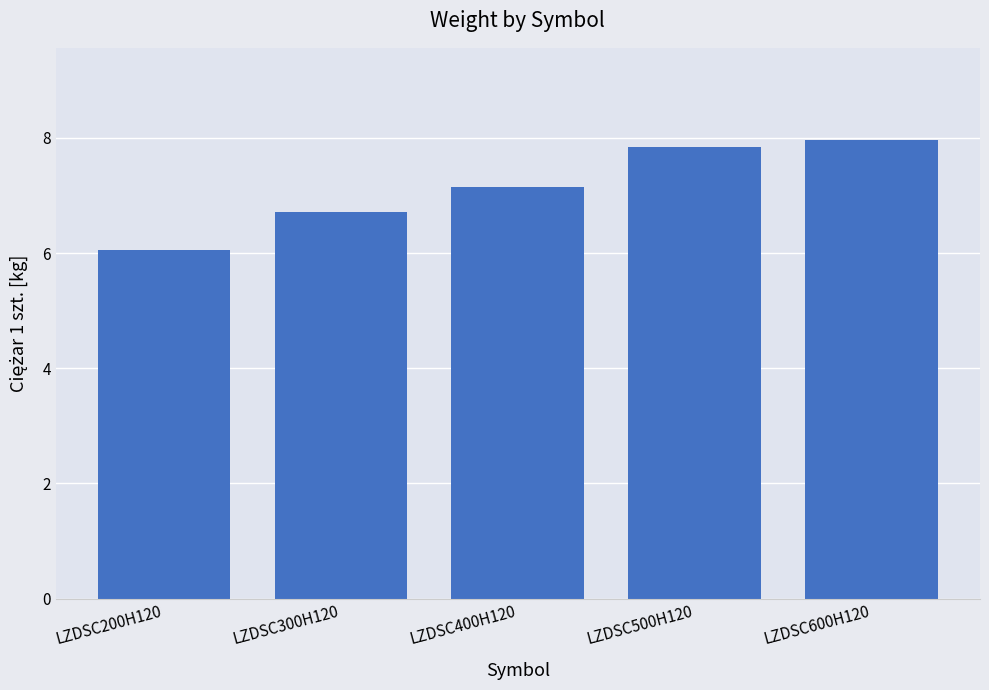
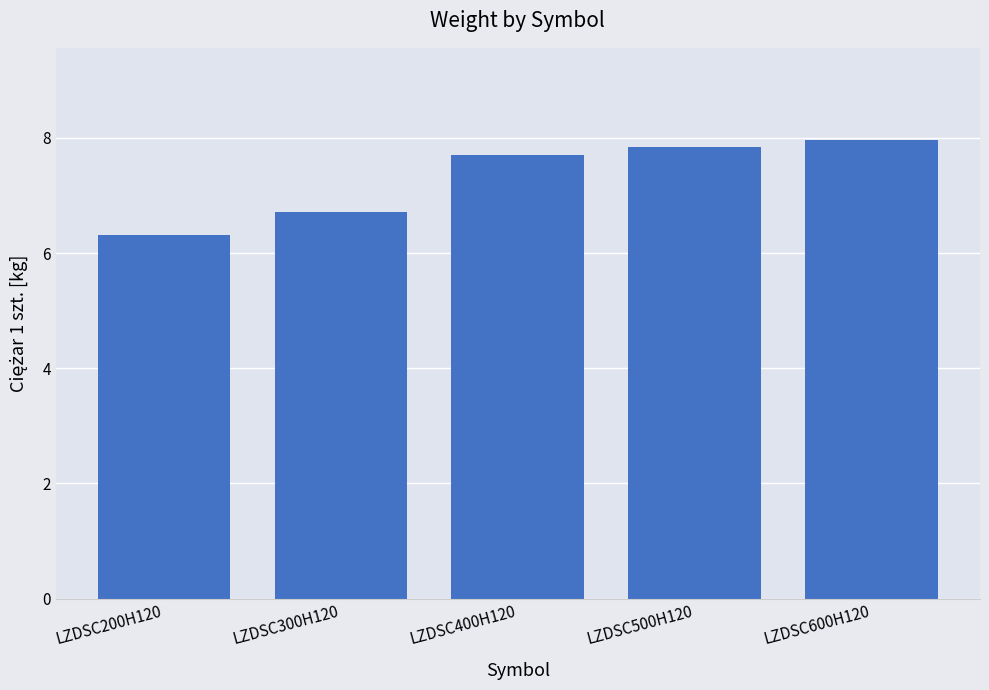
LZDSC200H120: 6.1 -> 6.3
LZDSC400H120: 7.1 -> 7.7
